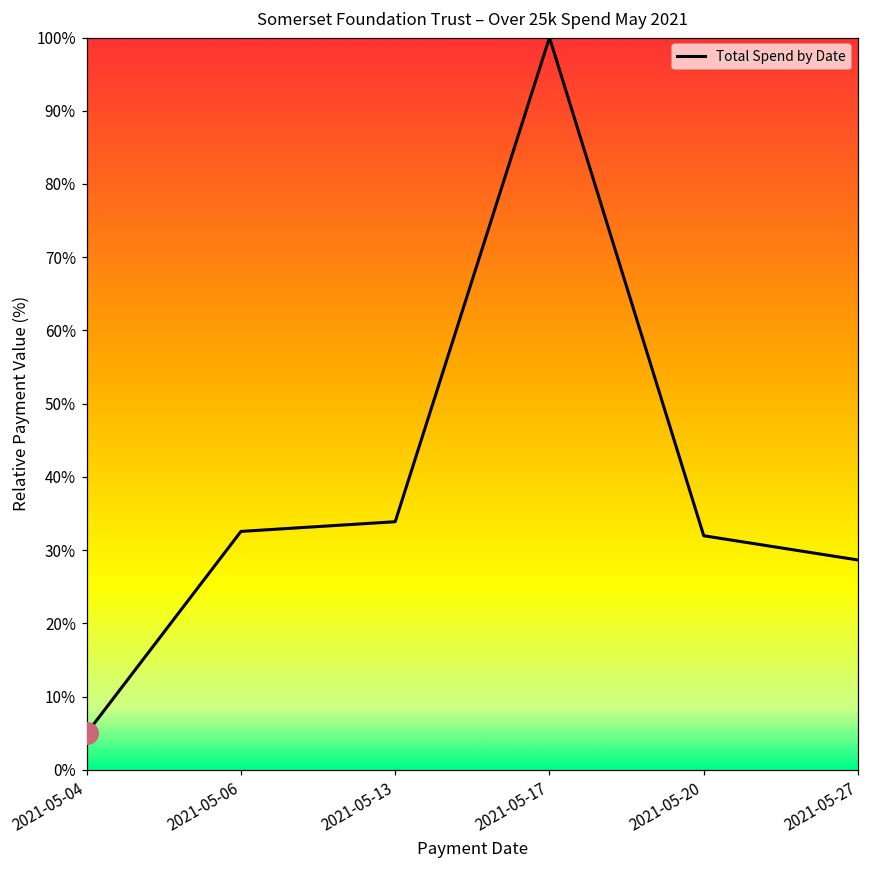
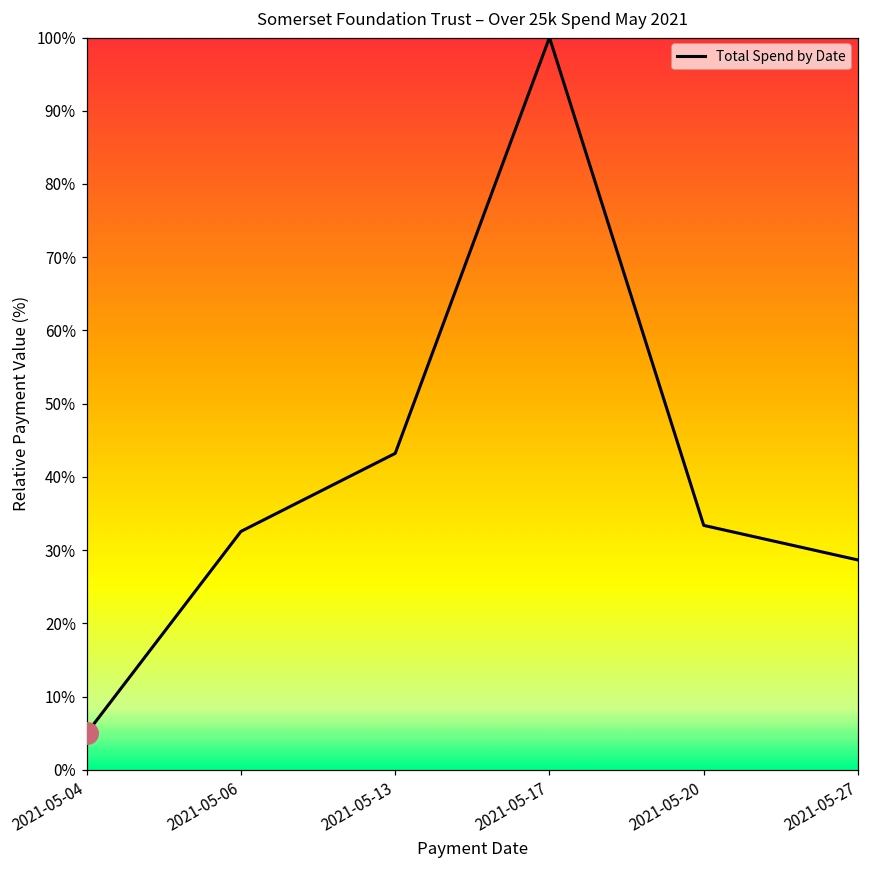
Total Spend by Date, 2021-05-13: 34% -> 43%
Total Spend by Date, 2021-05-20: 32% -> 33%
